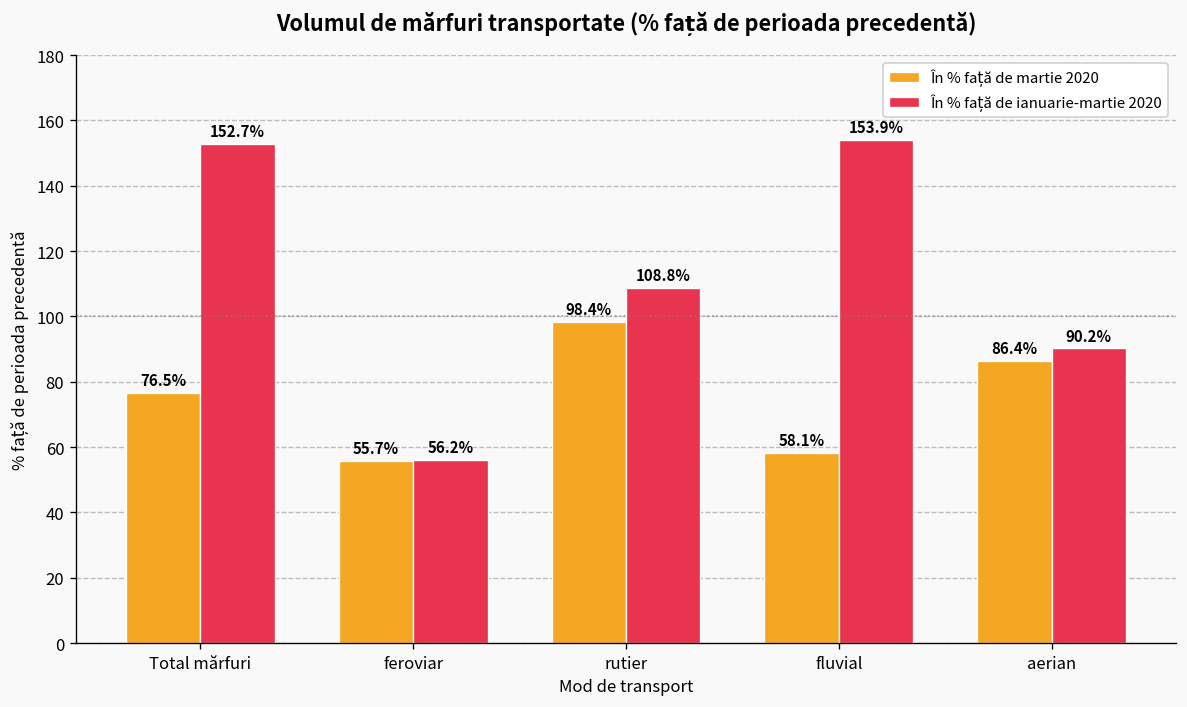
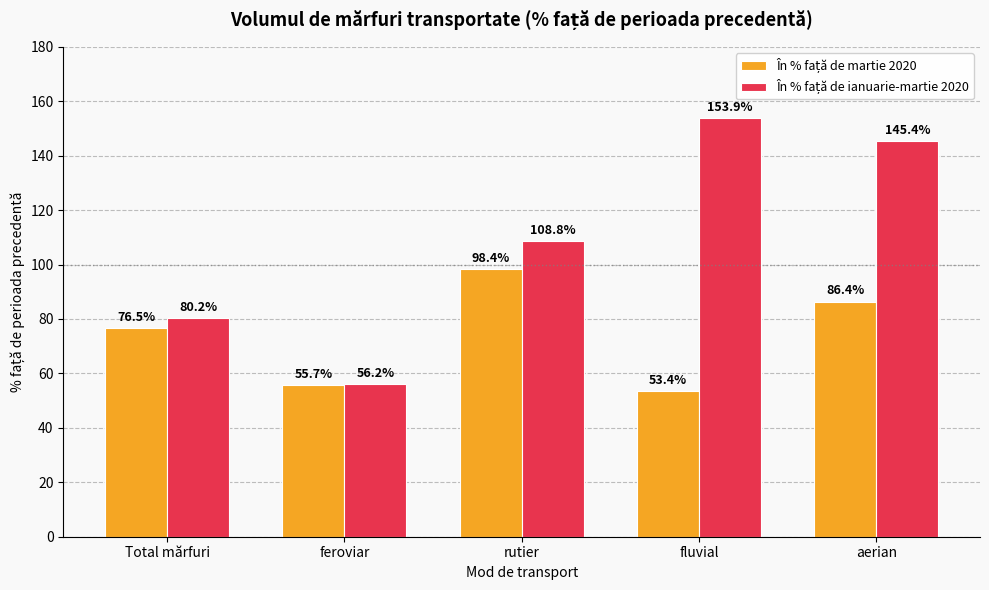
În % față de ianuarie-martie 2020, Total mărfuri: 152.7% -> 80.2%
În % față de martie 2020, fluvial: 58.1% -> 53.4%
În % față de ianuarie-martie 2020, aerian: 90.2% -> 145.4%
